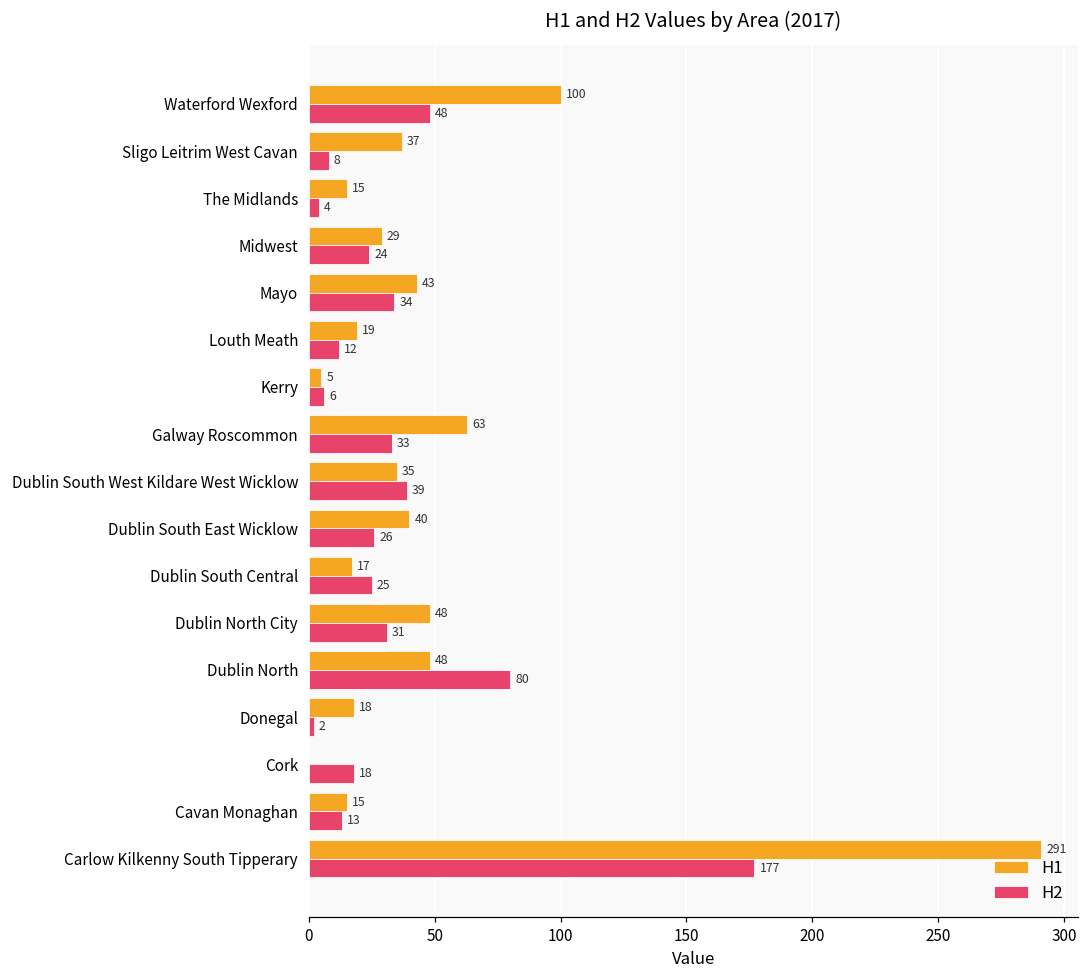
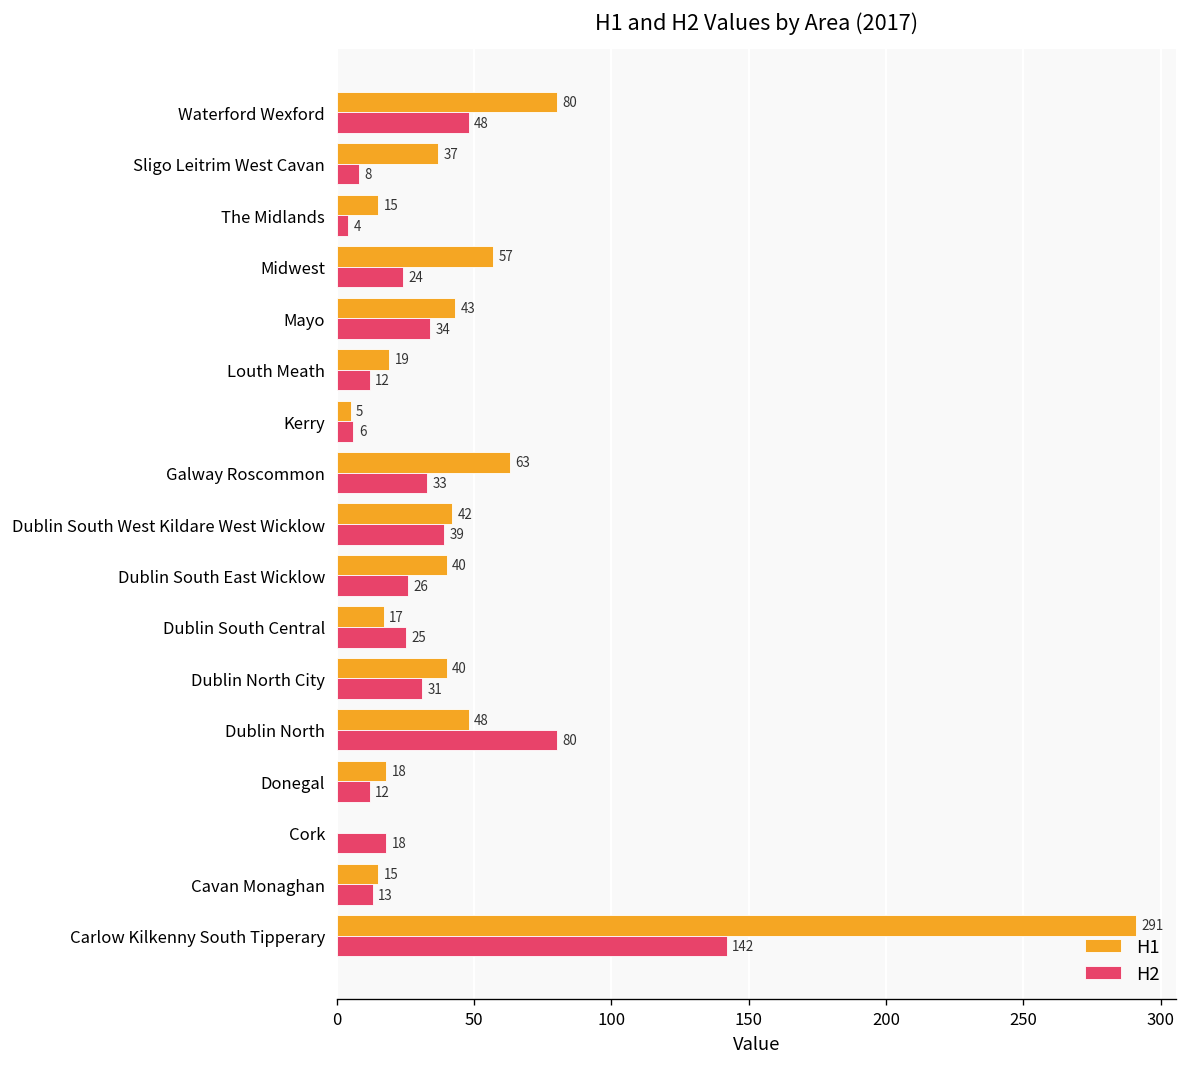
H1, Waterford Wexford: 100 -> 80
H1, Midwest: 29 -> 57
H1, Dublin South West Kildare West Wicklow: 35 -> 42
H1, Dublin North City: 48 -> 40
H2, Donegal: 2 -> 12
H2, Carlow Kilkenny South Tipperary: 177 -> 142
